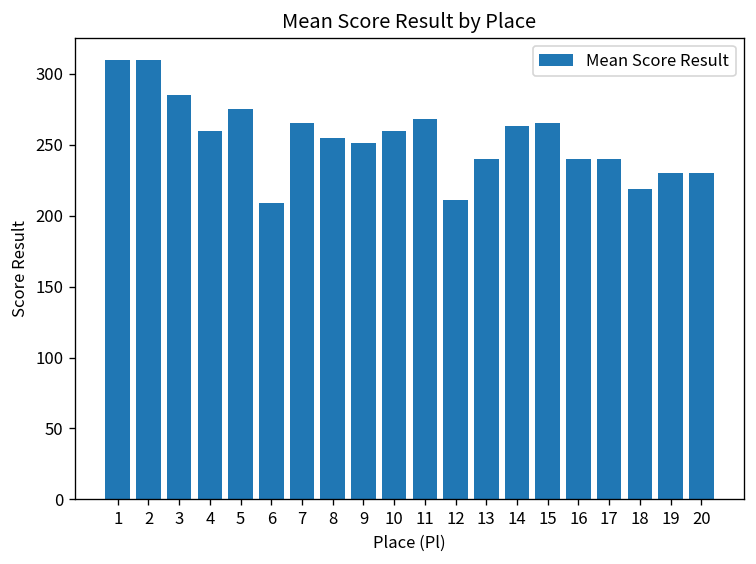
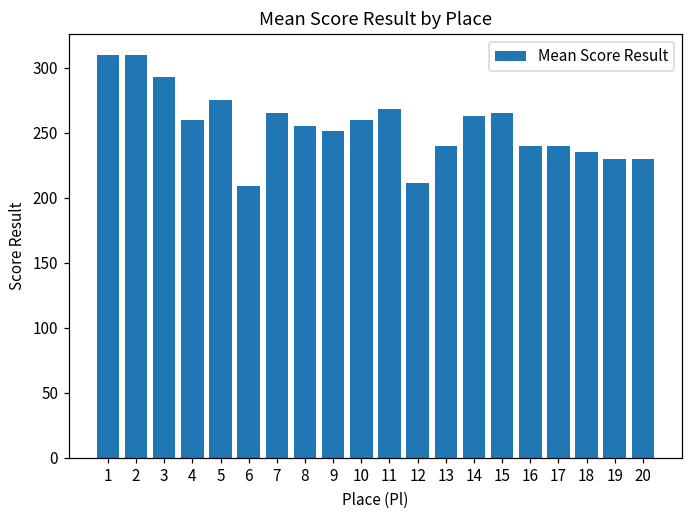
3: 285 -> 293
18: 219 -> 235
